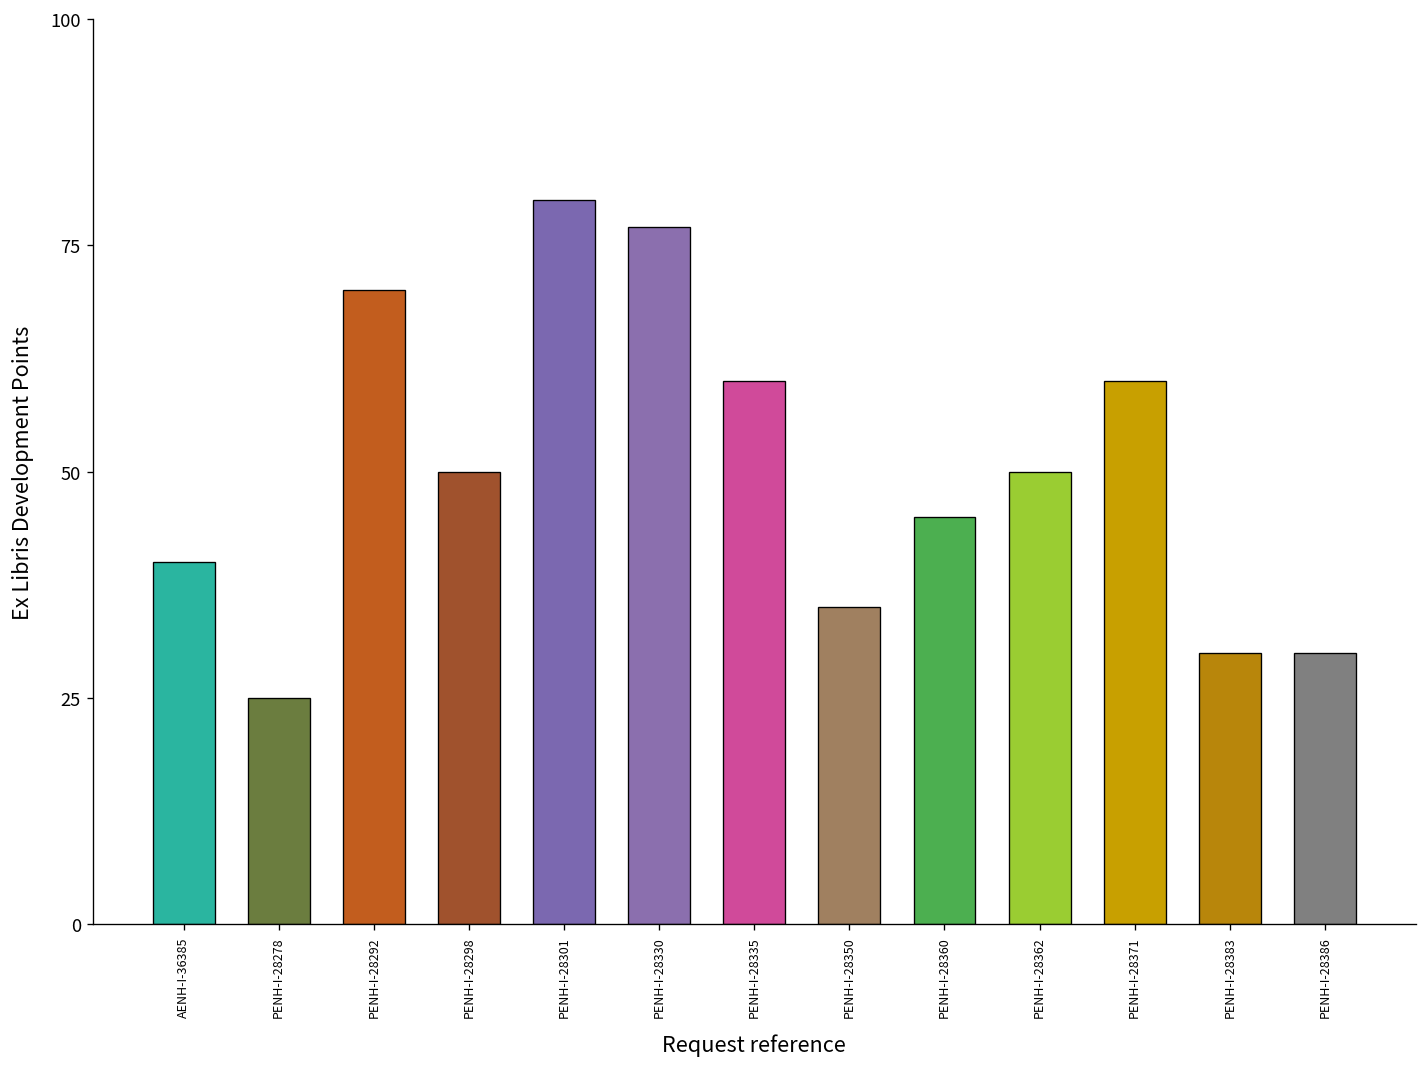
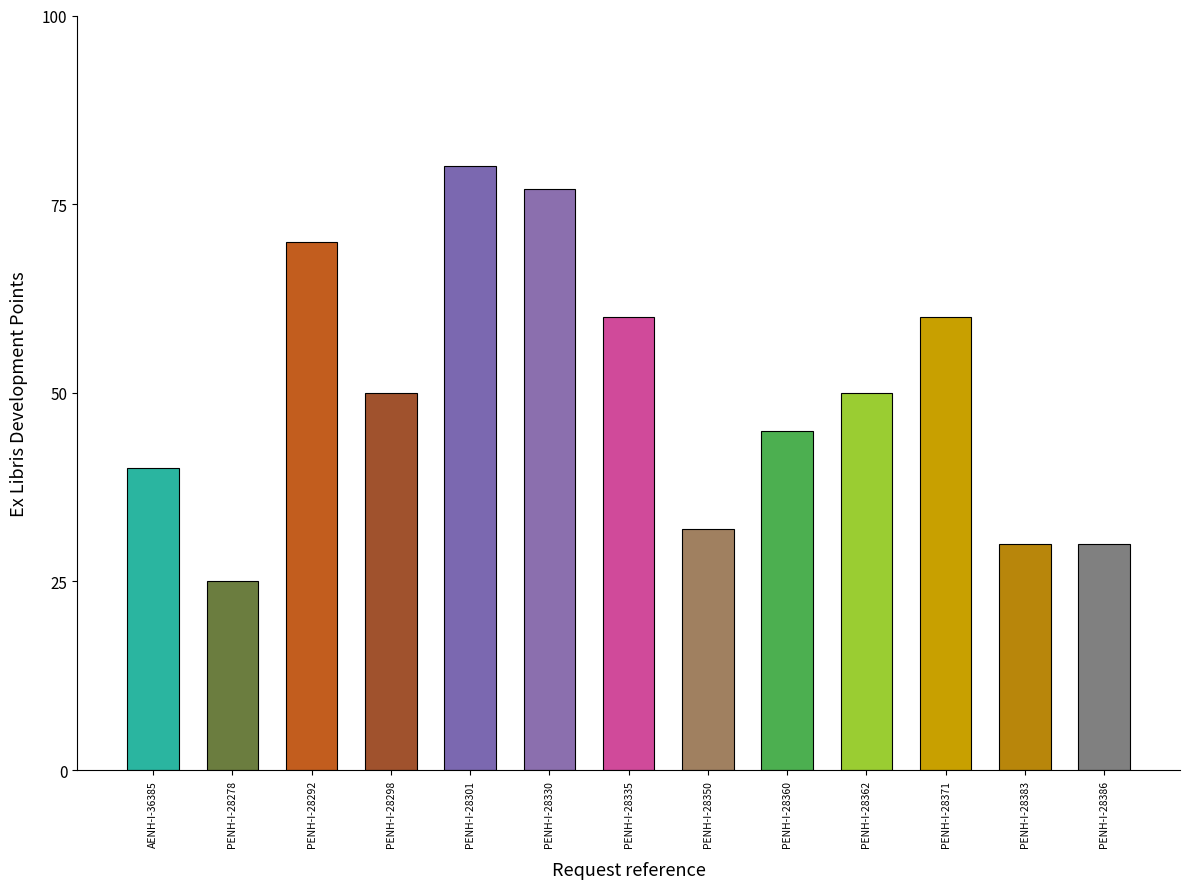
PENH-I-28350: 35 -> 32
